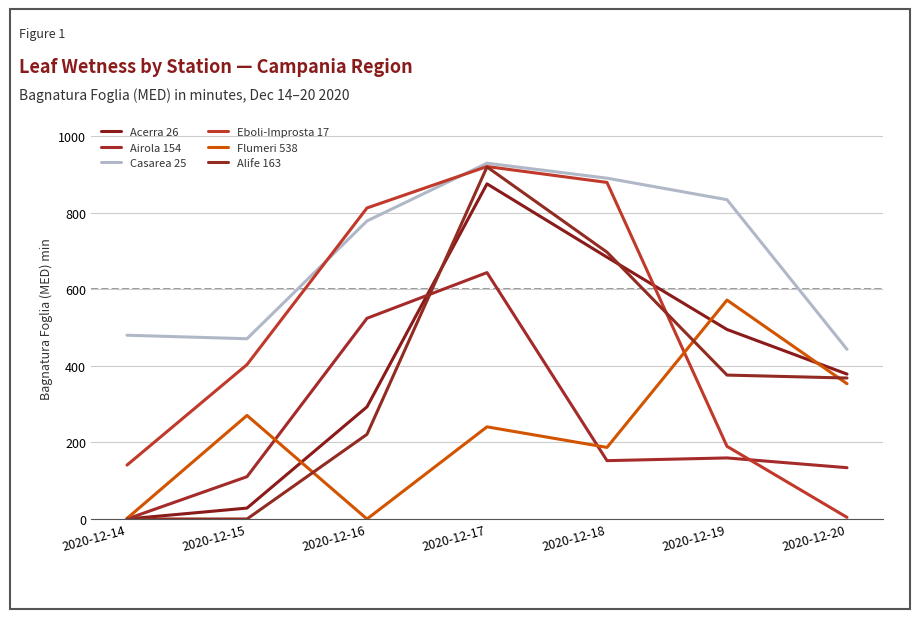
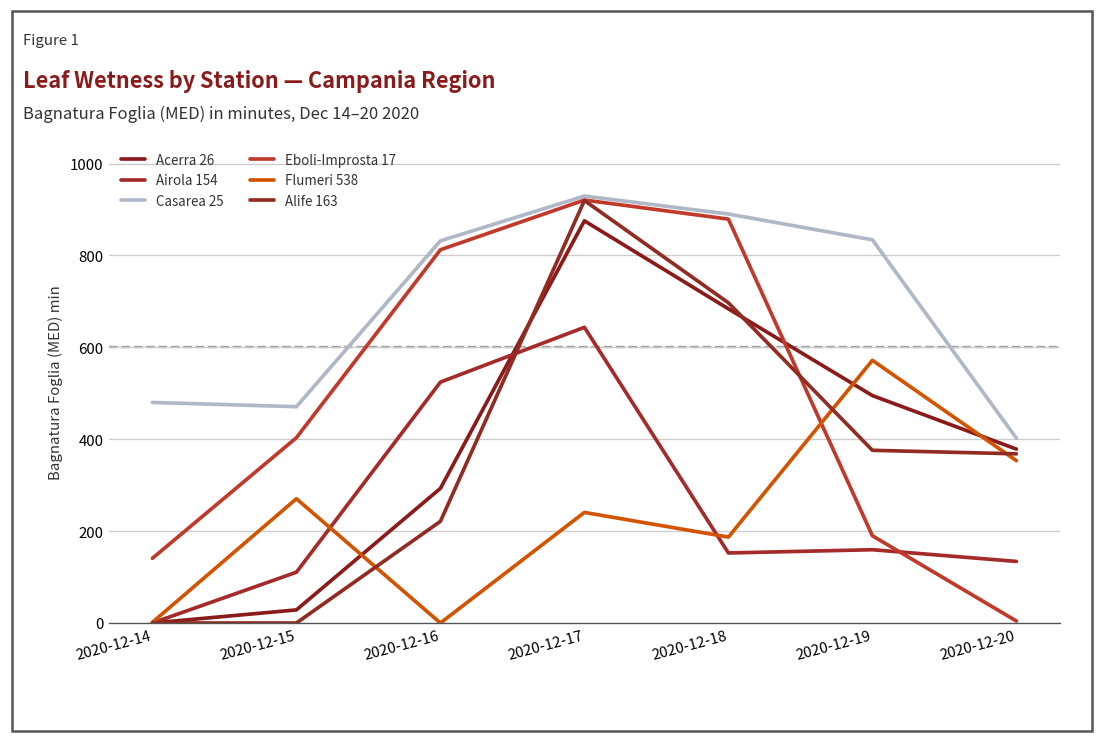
Casarea 25, 2020-12-16: 780 -> 830
Casarea 25, 2020-12-20: 440 -> 400
